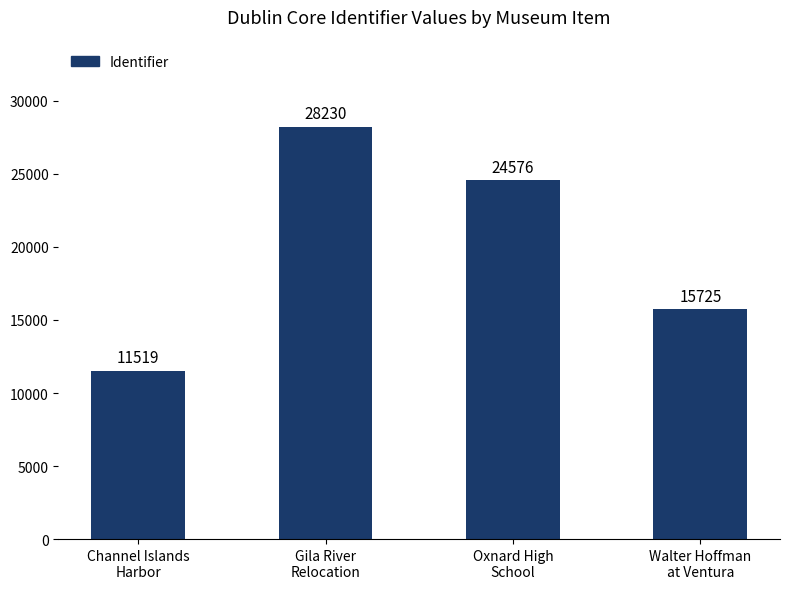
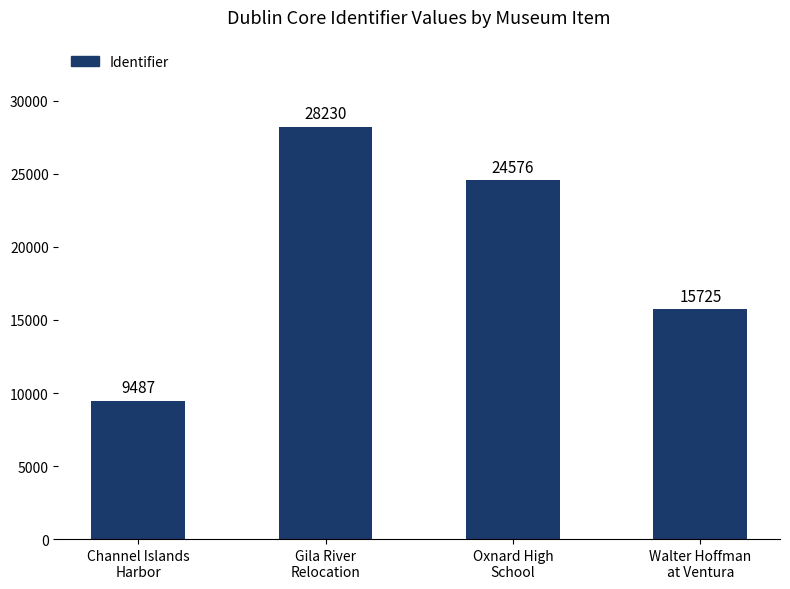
Channel Islands Harbor: 11519 -> 9487
